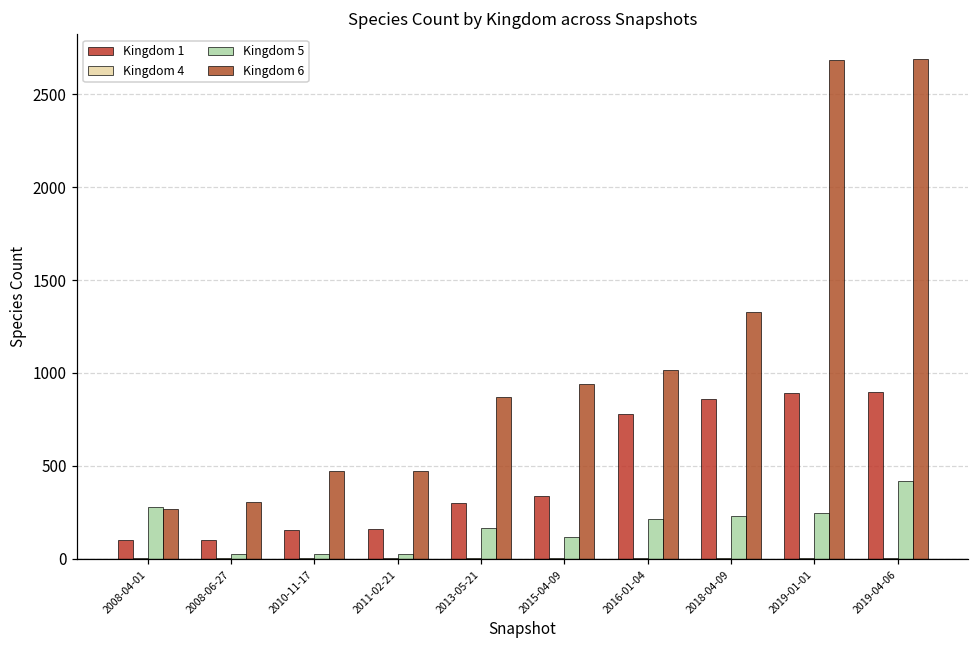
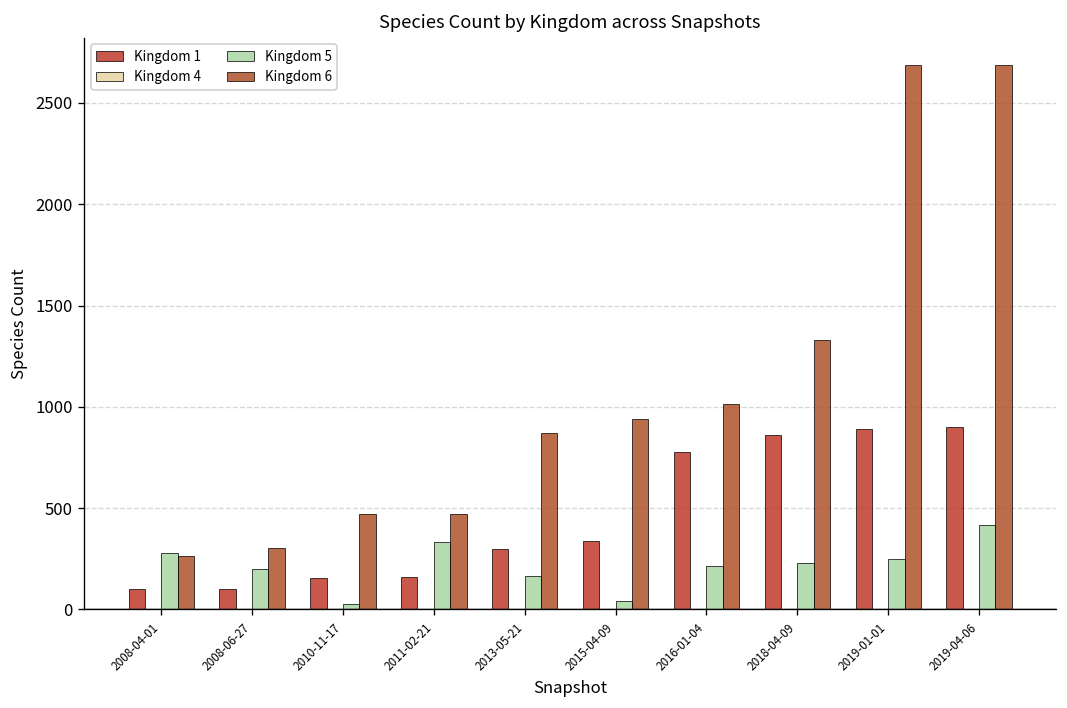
Kingdom 5, 2008-06-27: 30 -> 200
Kingdom 5, 2011-02-21: 30 -> 330
Kingdom 5, 2015-04-09: 120 -> 40
